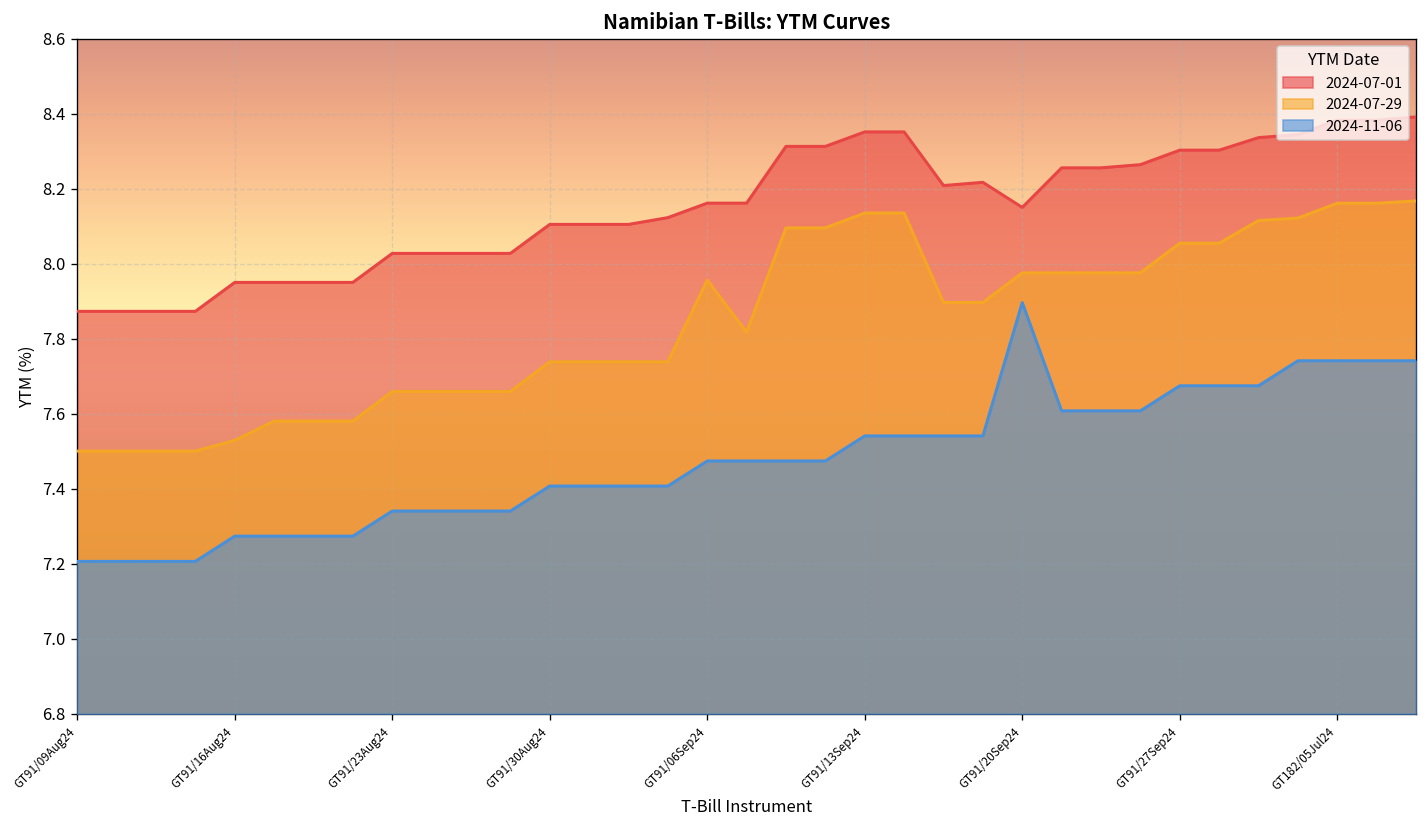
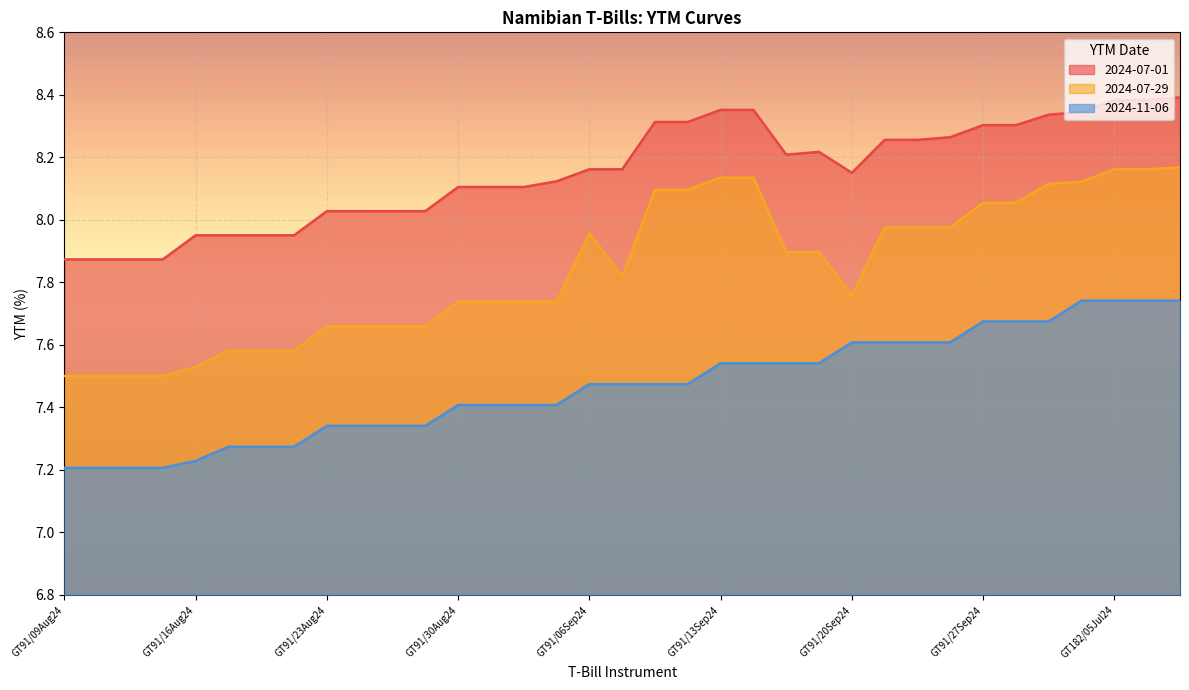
2024-11-06, GT91/16Aug24: 7.27 -> 7.23
2024-07-29, GT91/20Sep24: 7.98 -> 7.76
2024-11-06, GT91/20Sep24: 7.90 -> 7.61
